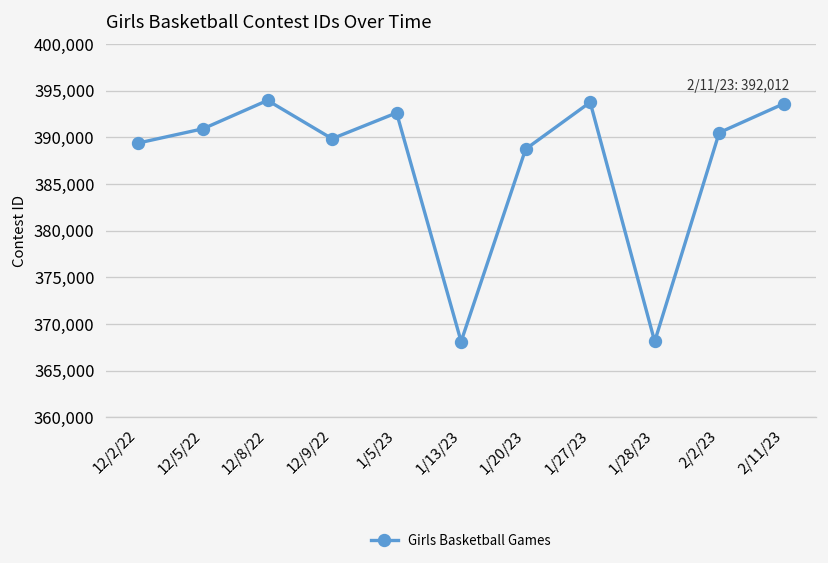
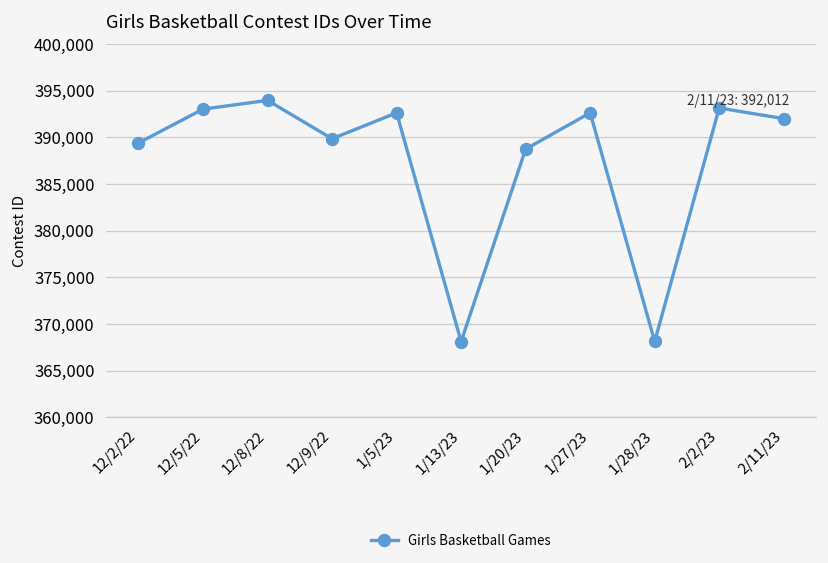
12/5/22: 391,000 -> 393,000
1/27/23: 394,000 -> 393,000
2/2/23: 391,000 -> 393,000
2/11/23: 394,000 -> 392,000
